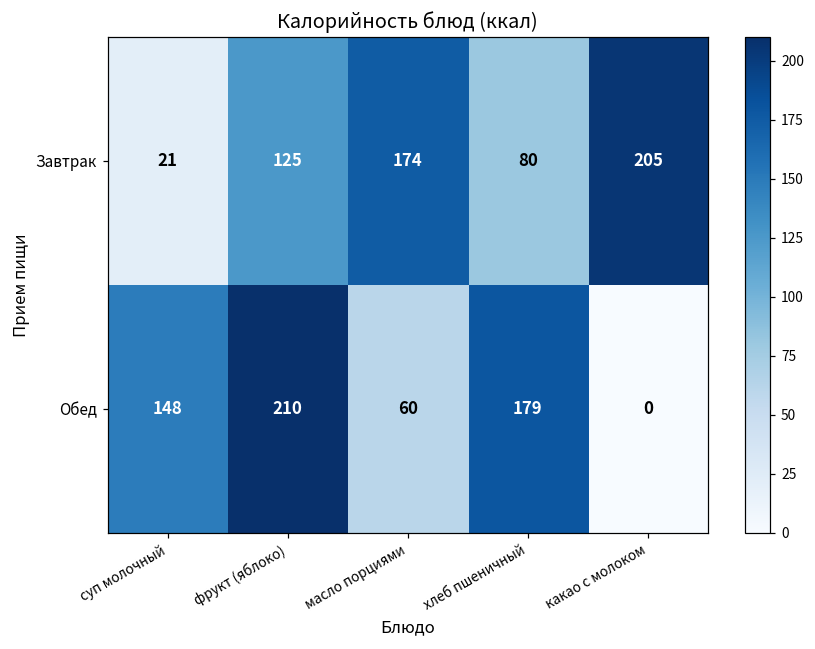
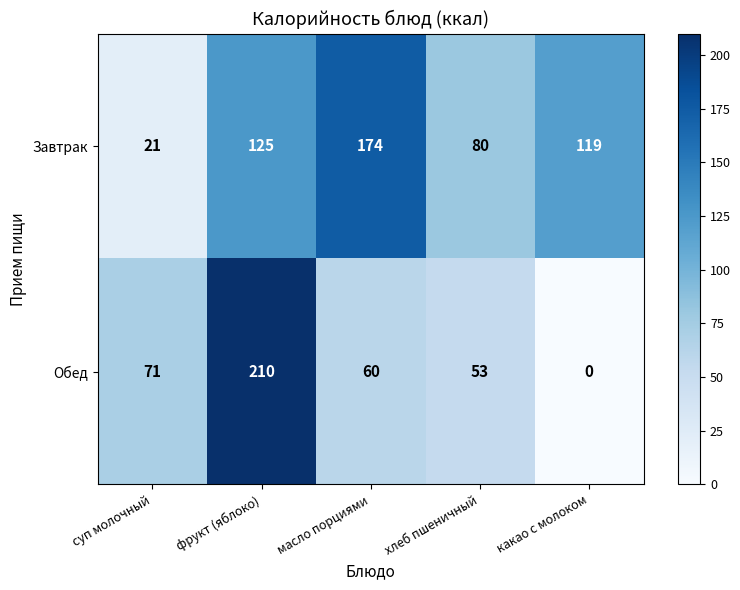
Завтрак, какао с молоком: 205 -> 119
Обед, суп молочный: 148 -> 71
Обед, хлеб пшеничный: 179 -> 53
